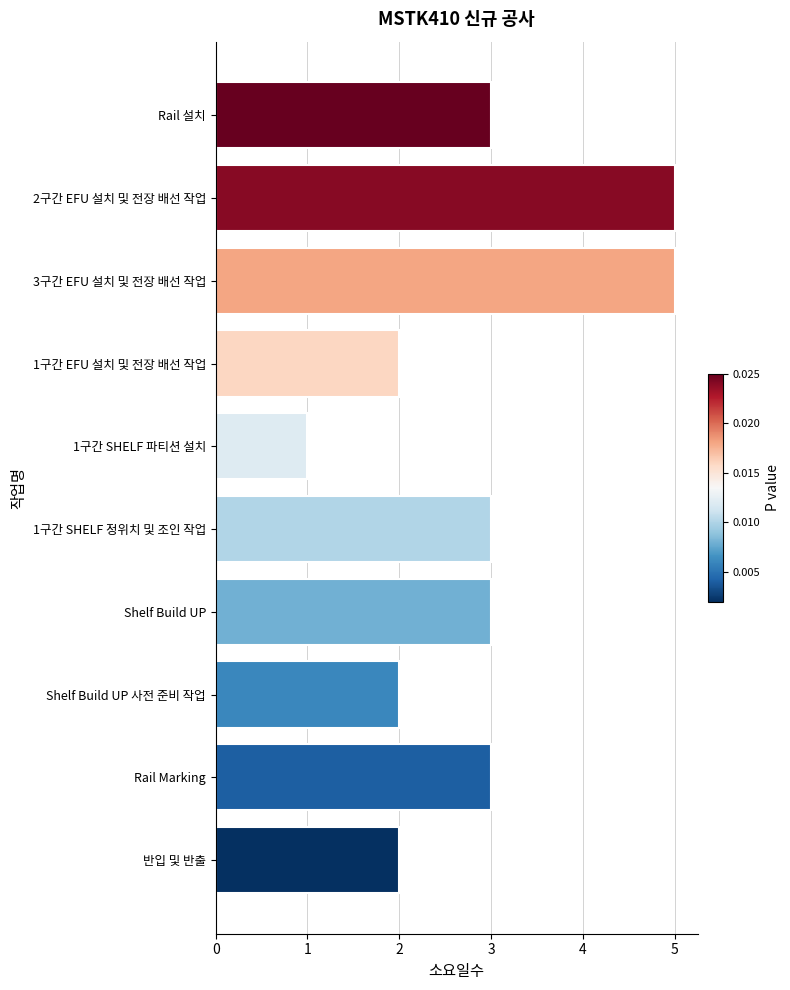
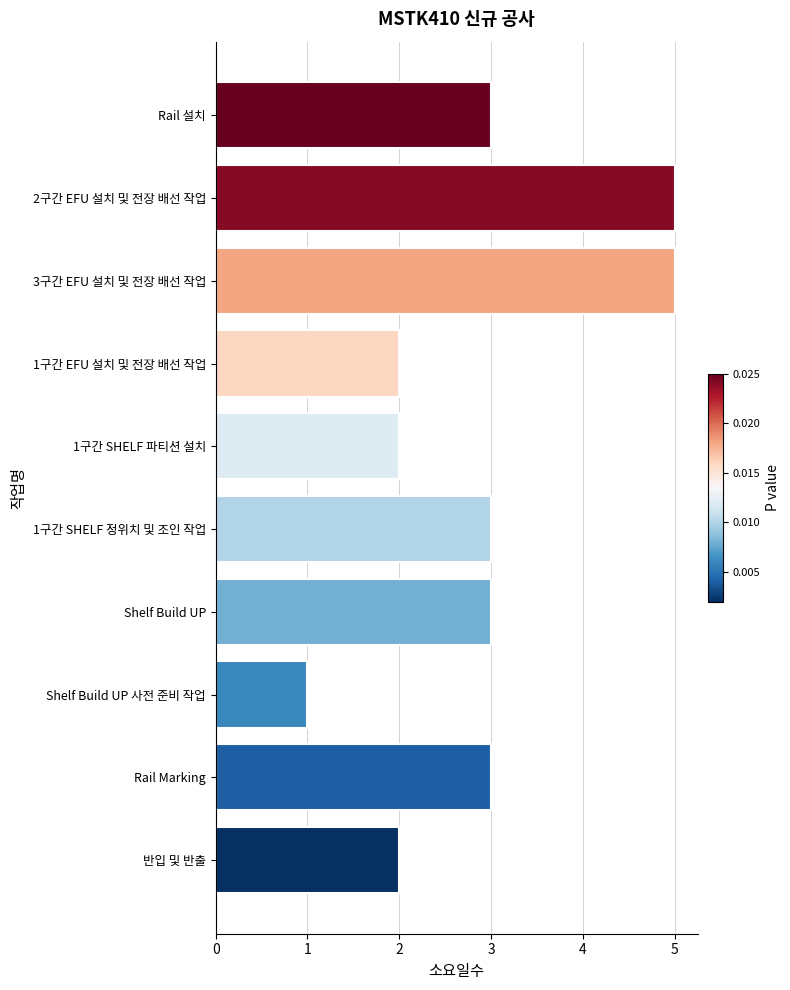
1구간 SHELF 파티션 설치: 1 -> 2
Shelf Build UP 사전 준비 작업: 2 -> 1
